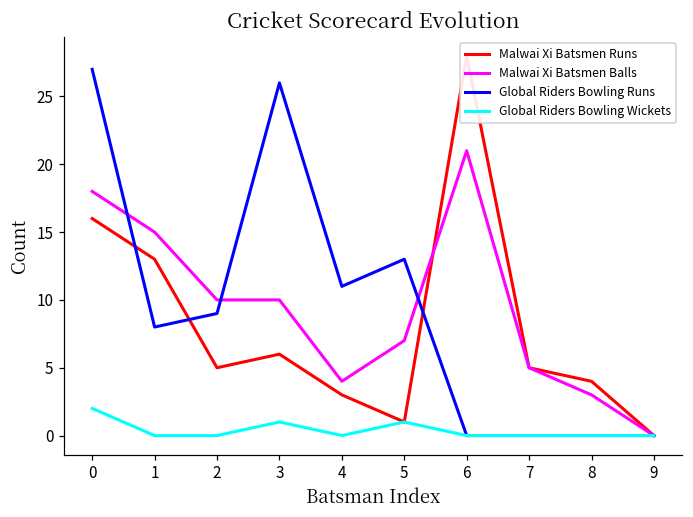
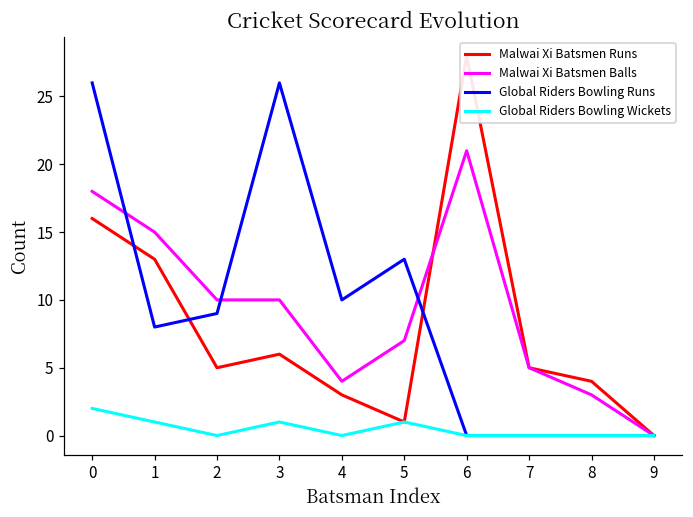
Global Riders Bowling Runs, 0: 27 -> 26
Global Riders Bowling Wickets, 1: 0 -> 1
Global Riders Bowling Runs, 4: 11 -> 10
